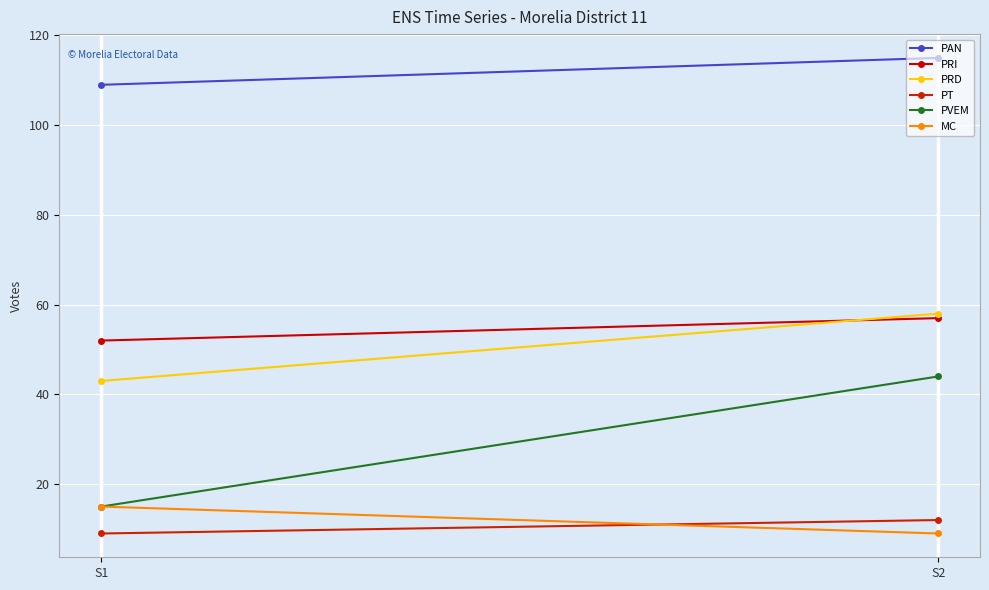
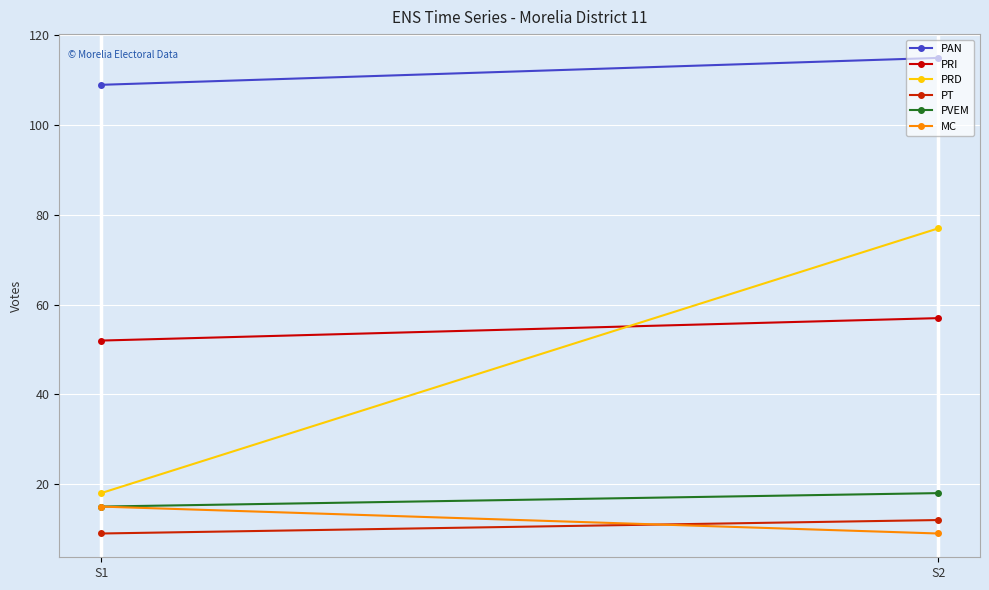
PRD, S1: 43 -> 18
PRD, S2: 58 -> 77
PVEM, S2: 44 -> 18
